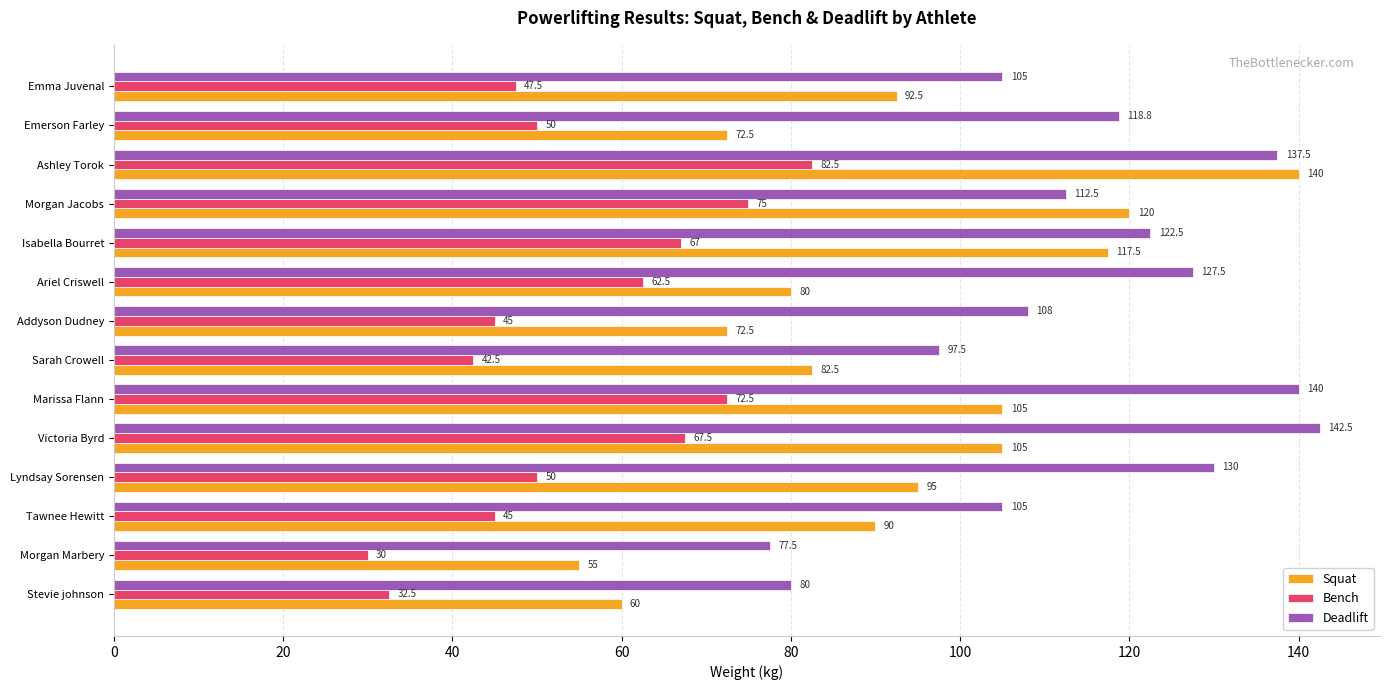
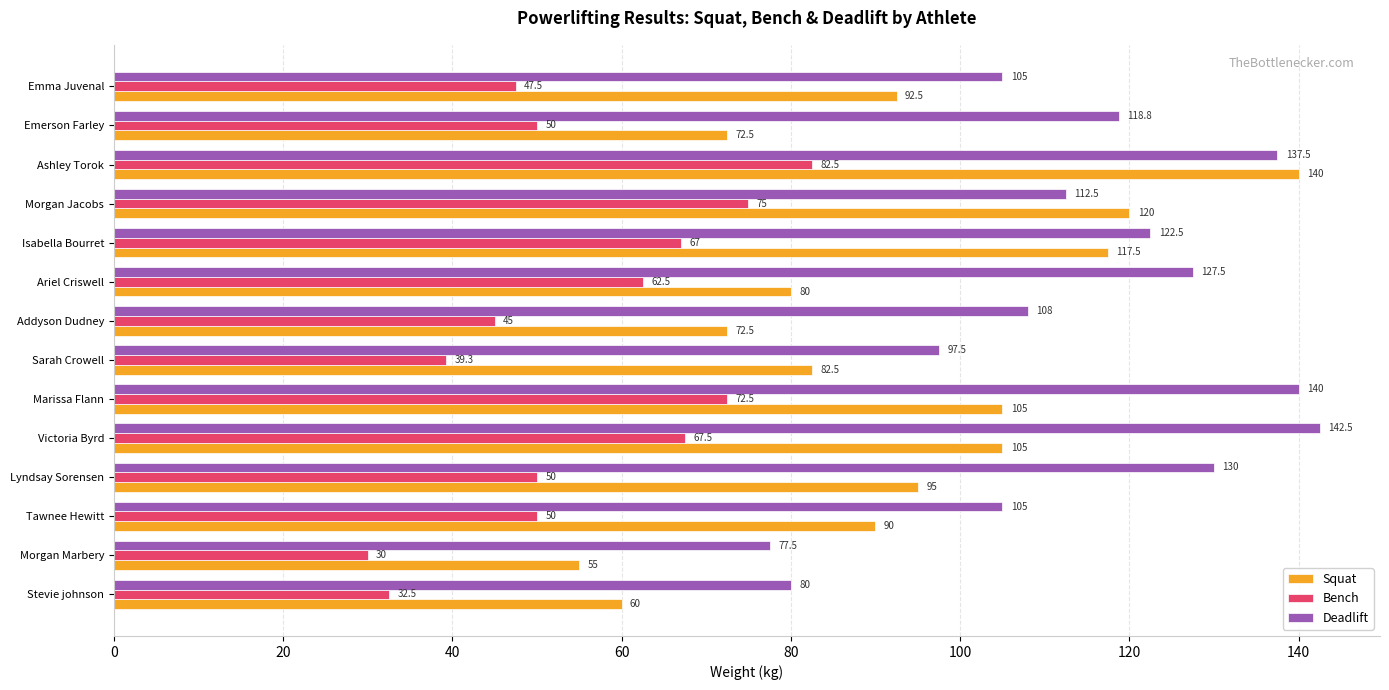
Bench, Sarah Crowell: 42.5 -> 39.3
Bench, Tawnee Hewitt: 45 -> 50
